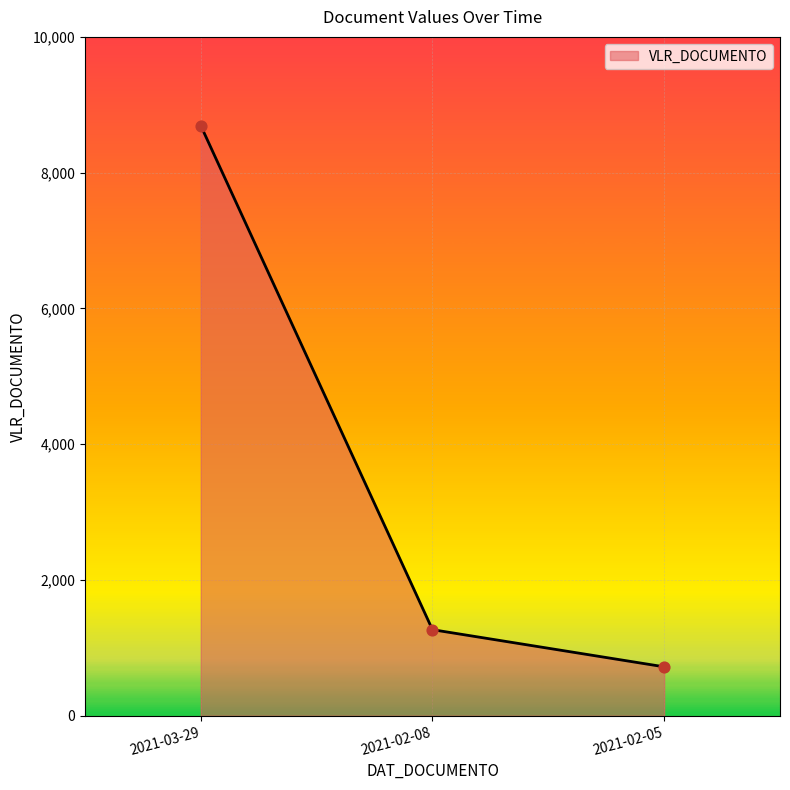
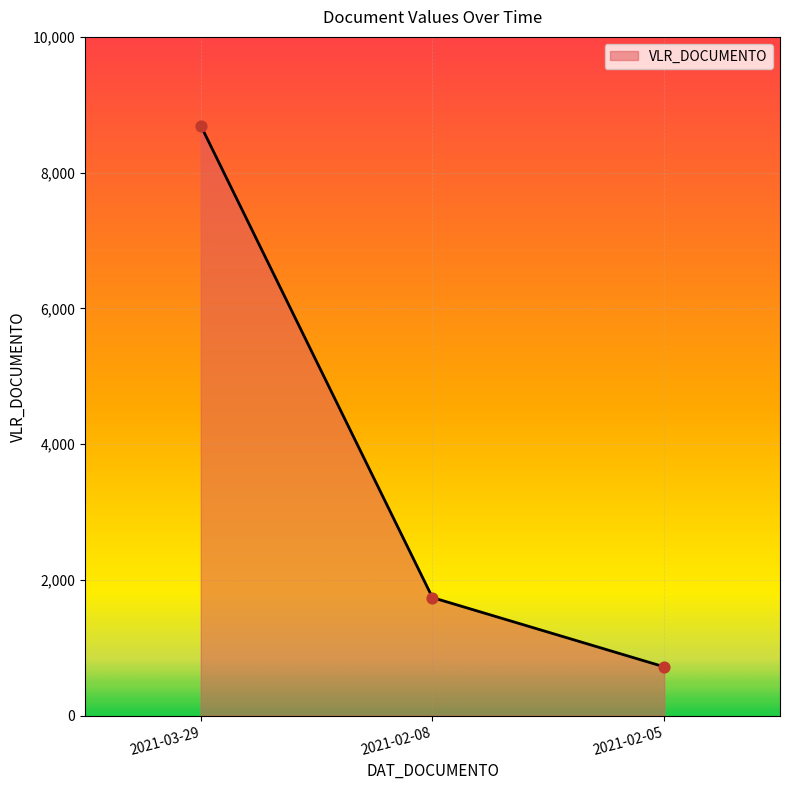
2021-02-08: 1,300 -> 1,700
